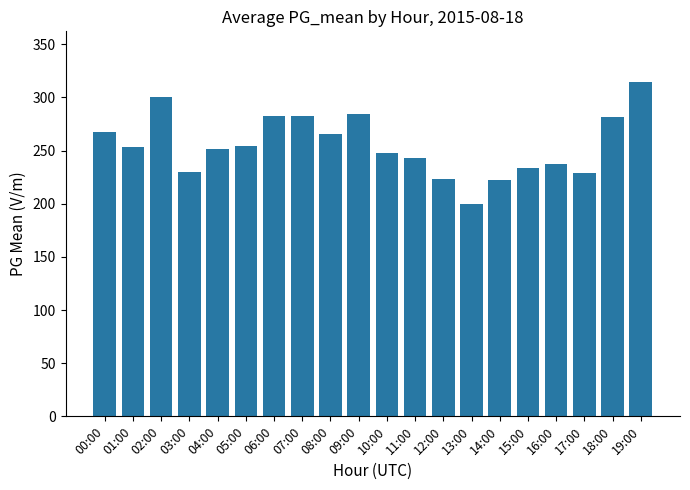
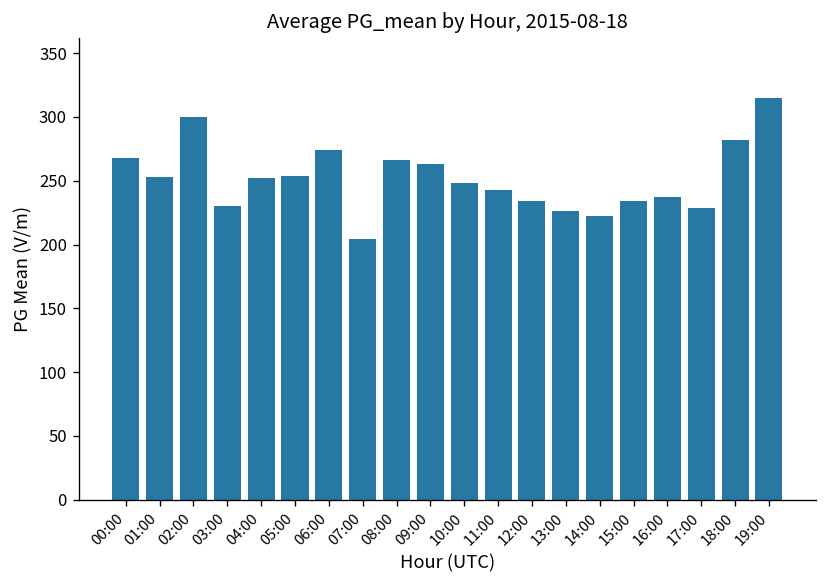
06:00: 283 -> 274
07:00: 283 -> 204
09:00: 284 -> 263
12:00: 223 -> 234
13:00: 200 -> 226
